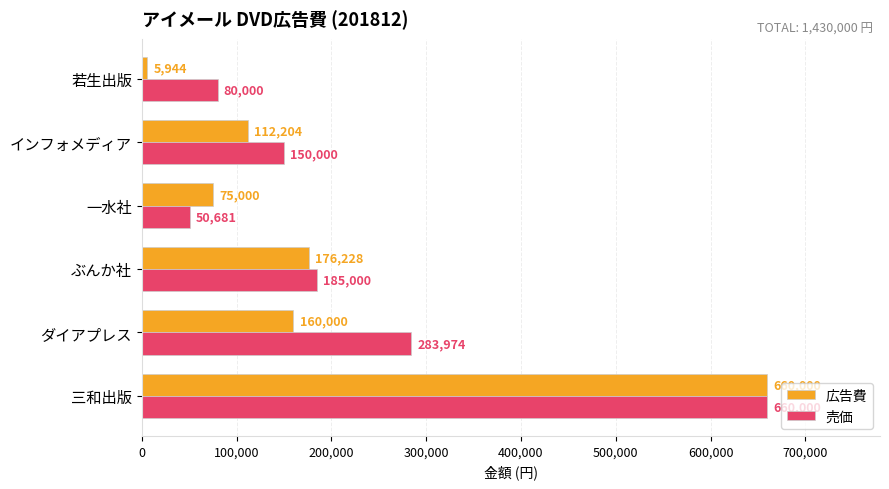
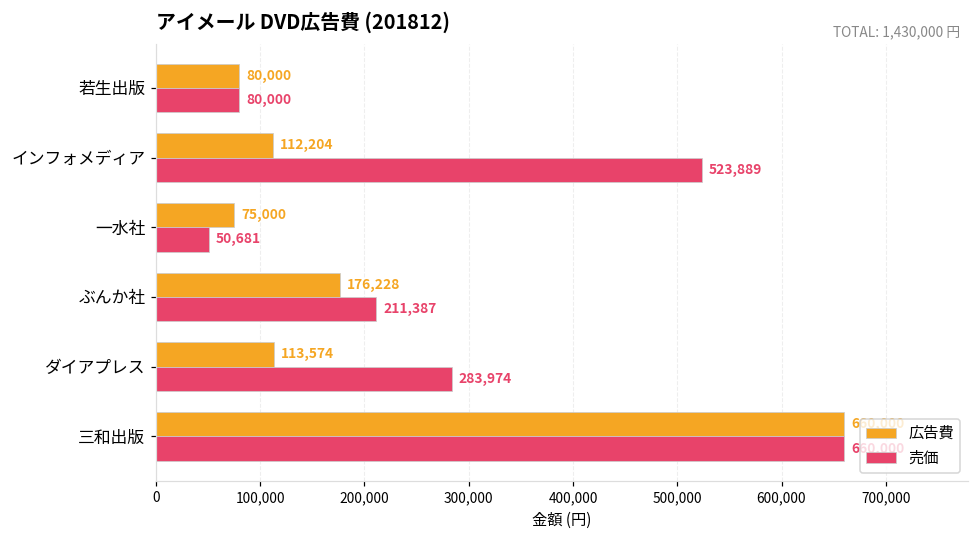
広告費, 若生出版: 5,944 -> 80,000
売価, インフォメディア: 150,000 -> 523,889
売価, ぶんか社: 185,000 -> 211,387
広告費, ダイアプレス: 160,000 -> 113,574
